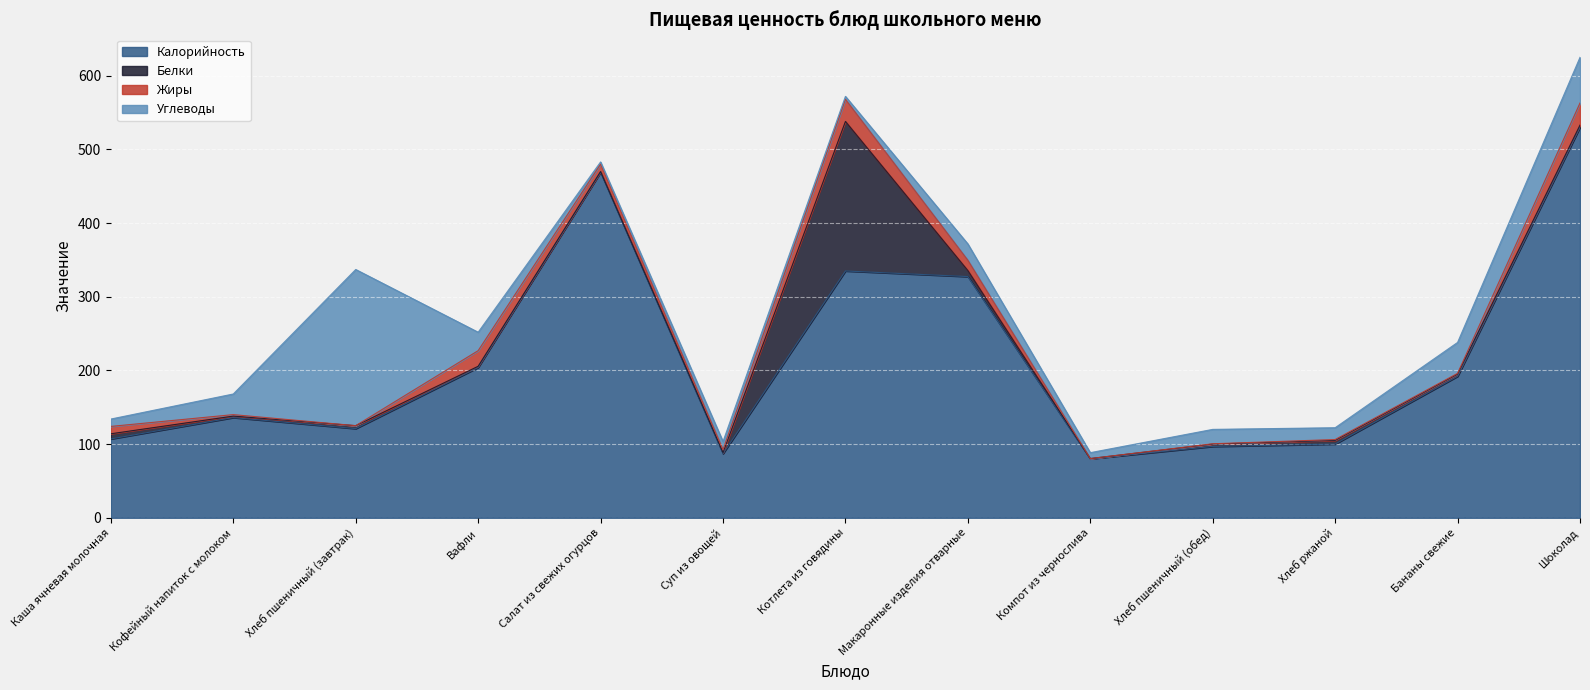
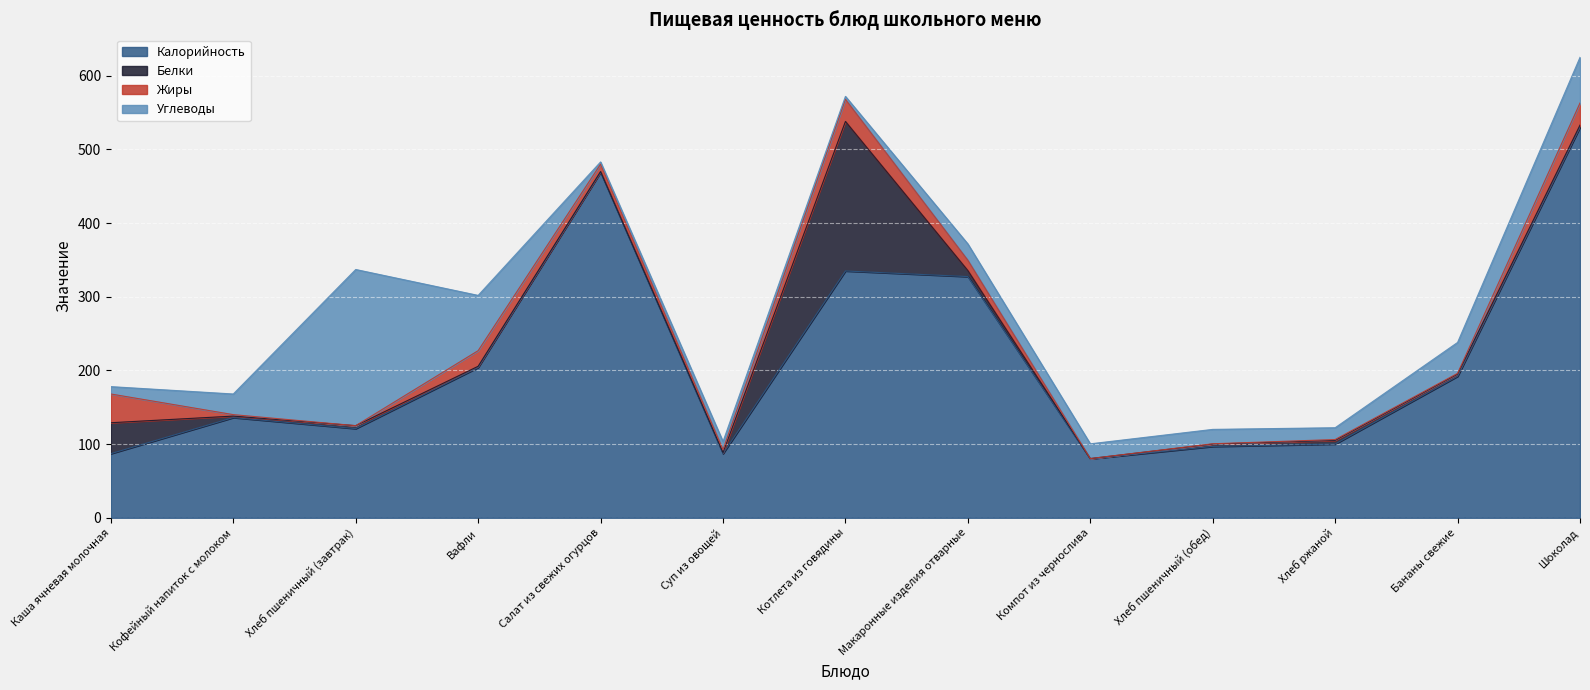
Калорийность, Каша ячневая молочная: 110 -> 90
Белки, Каша ячневая молочная: 10 -> 40
Жиры, Каша ячневая молочная: 10 -> 40
Углеводы, Вафли: 30 -> 80
Углеводы, Компот из чернослива: 10 -> 20
